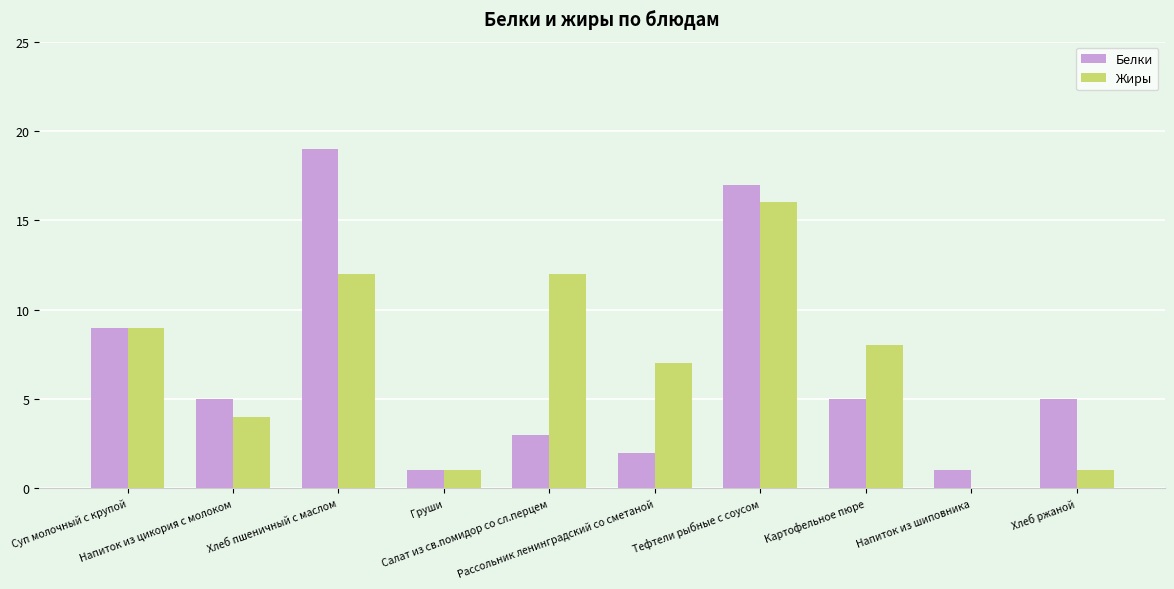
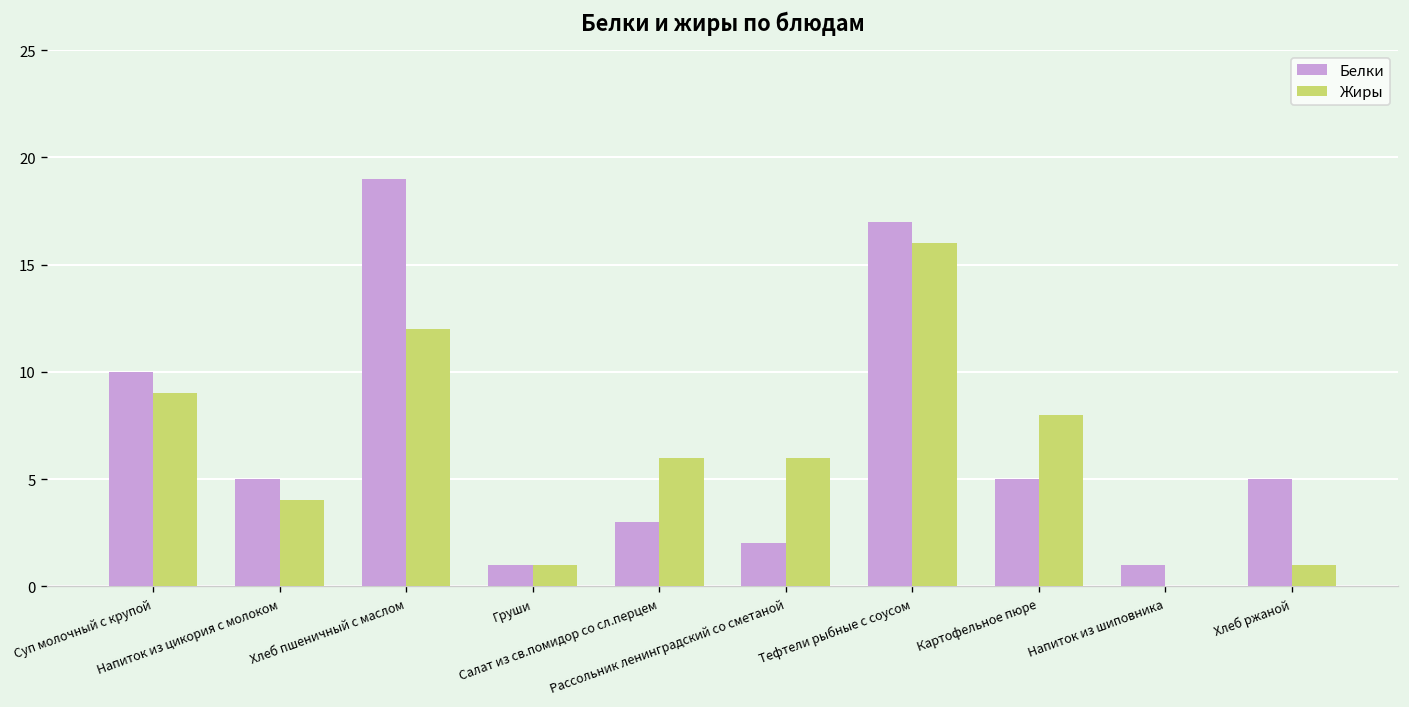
Белки, Суп молочный с крупой: 9 -> 10
Жиры, Салат из св.помидор со сл.перцем: 12 -> 6
Жиры, Рассольник ленинградский со сметаной: 7 -> 6
